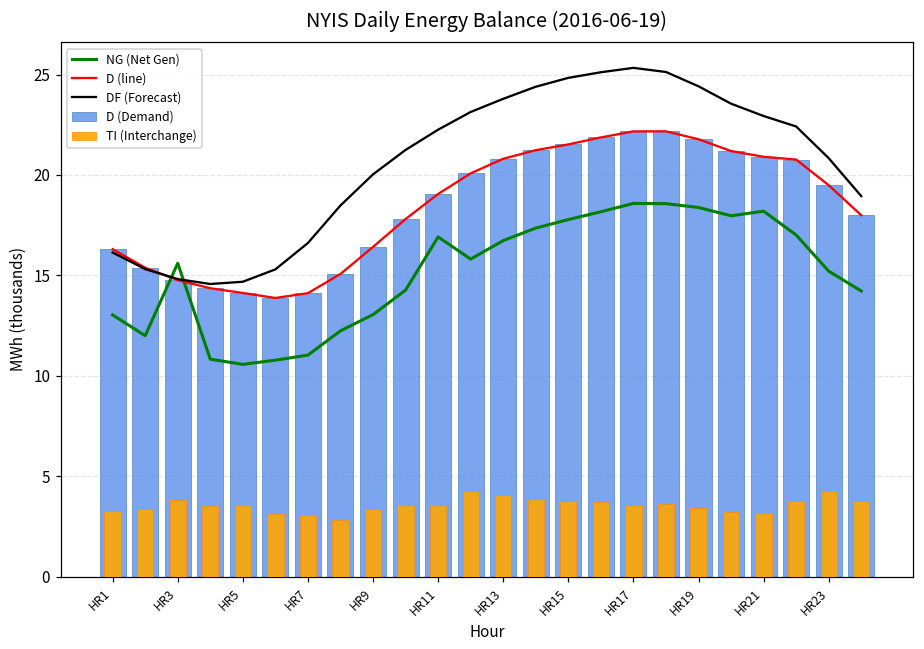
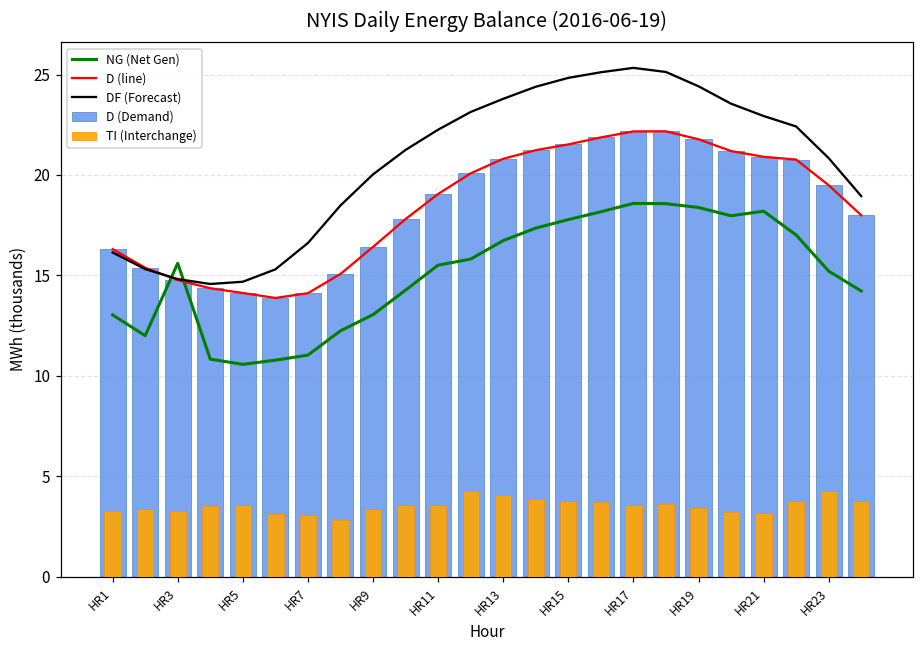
TI (Interchange), HR3: 3.8 -> 3.2
NG (Net Gen), HR11: 16.9 -> 15.5
